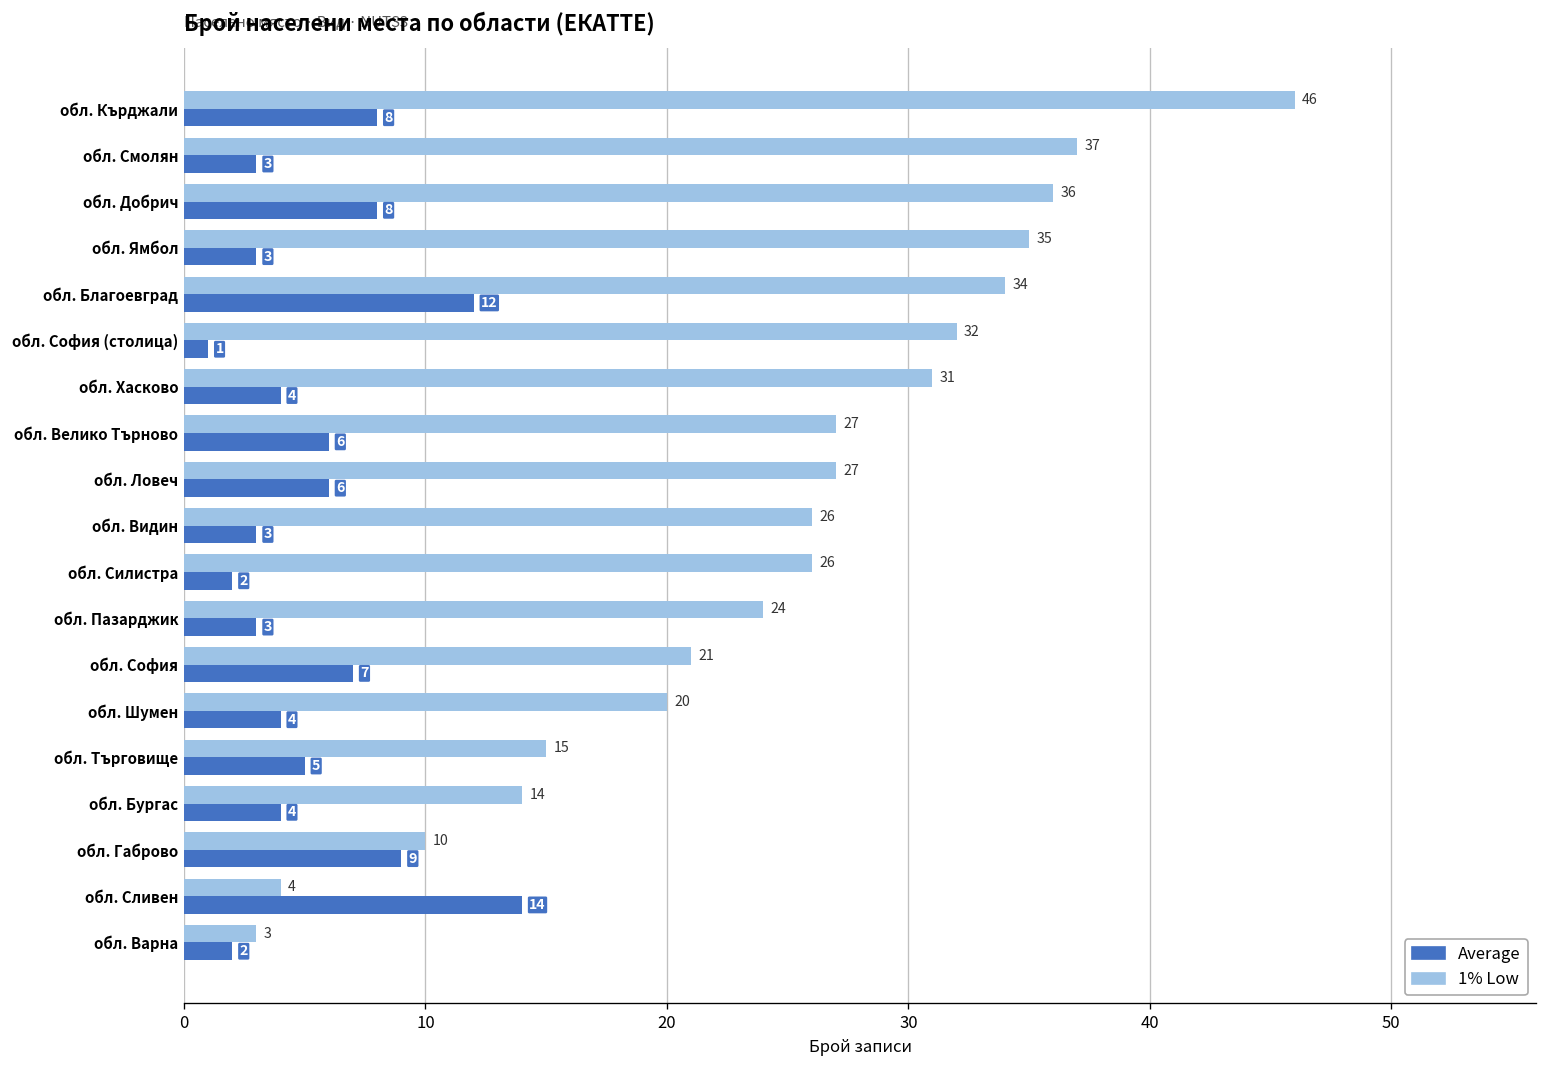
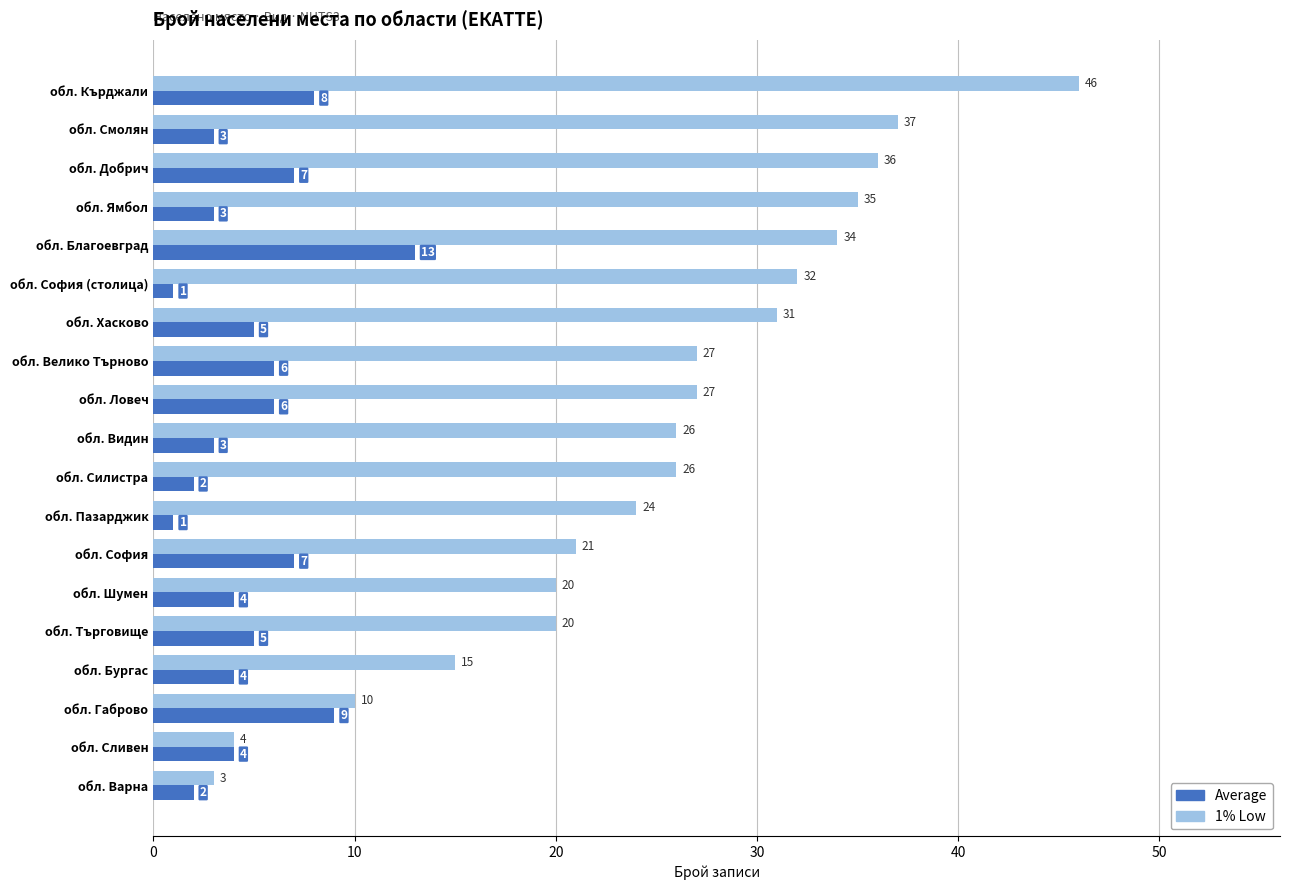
Average, обл. Добрич: 8 -> 7
Average, обл. Благоевград: 12 -> 13
Average, обл. Хасково: 4 -> 5
Average, обл. Пазарджик: 3 -> 1
1% Low, обл. Търговище: 15 -> 20
1% Low, обл. Бургас: 14 -> 15
Average, обл. Сливен: 14 -> 4
